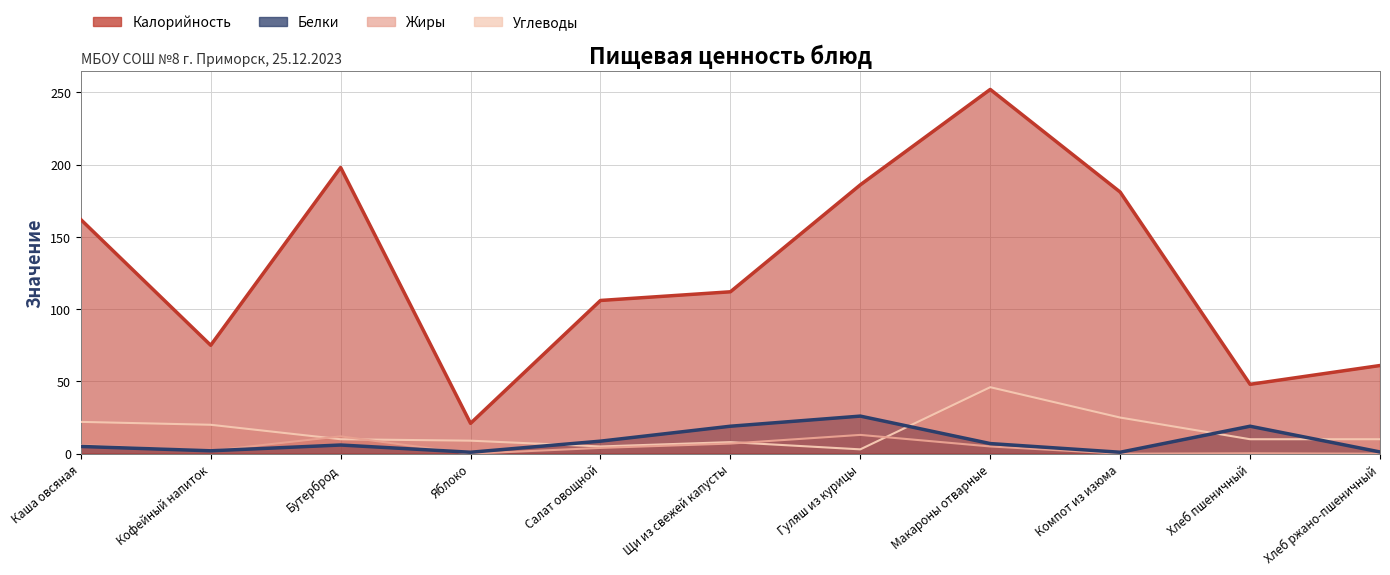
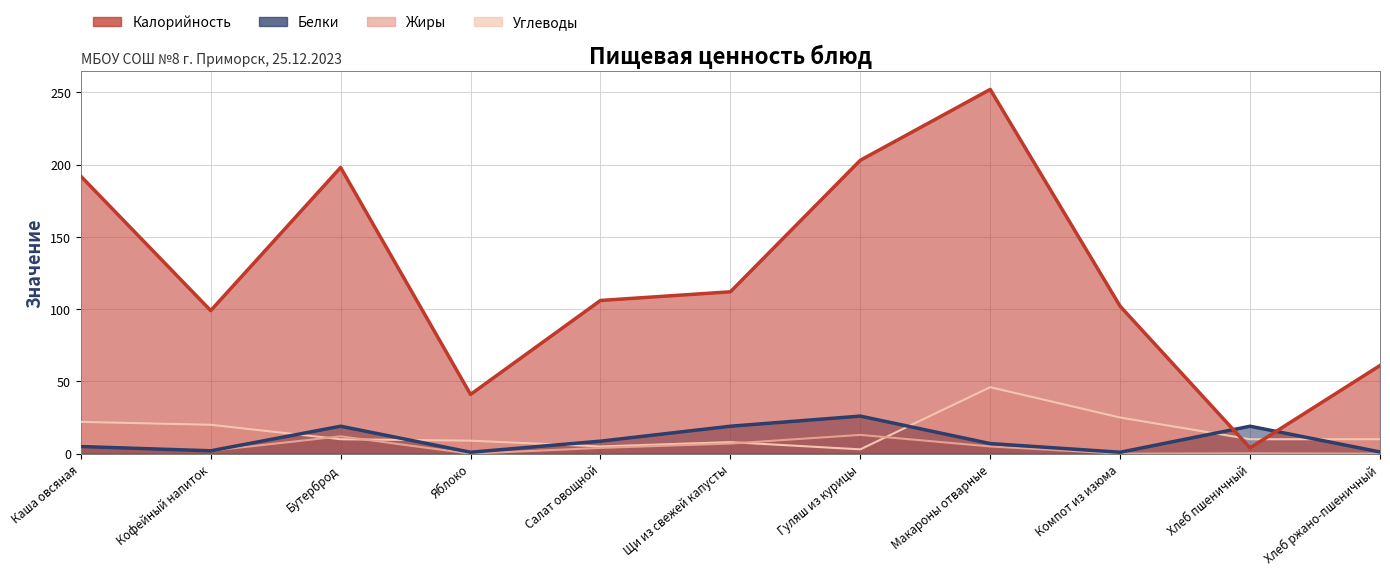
Калорийность, Каша овсяная: 162 -> 192
Калорийность, Кофейный напиток: 75 -> 99
Белки, Бутерброд: 6 -> 19
Калорийность, Яблоко: 21 -> 41
Калорийность, Гуляш из курицы: 186 -> 203
Калорийность, Компот из изюма: 181 -> 102
Калорийность, Хлеб пшеничный: 48 -> 4
